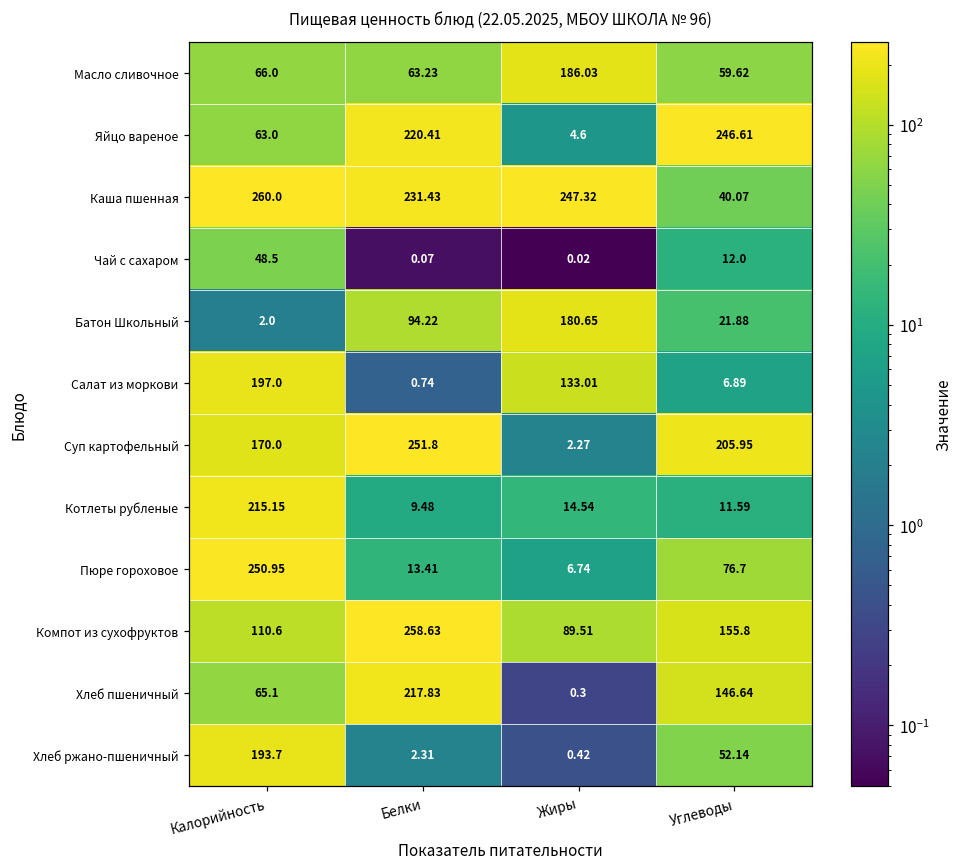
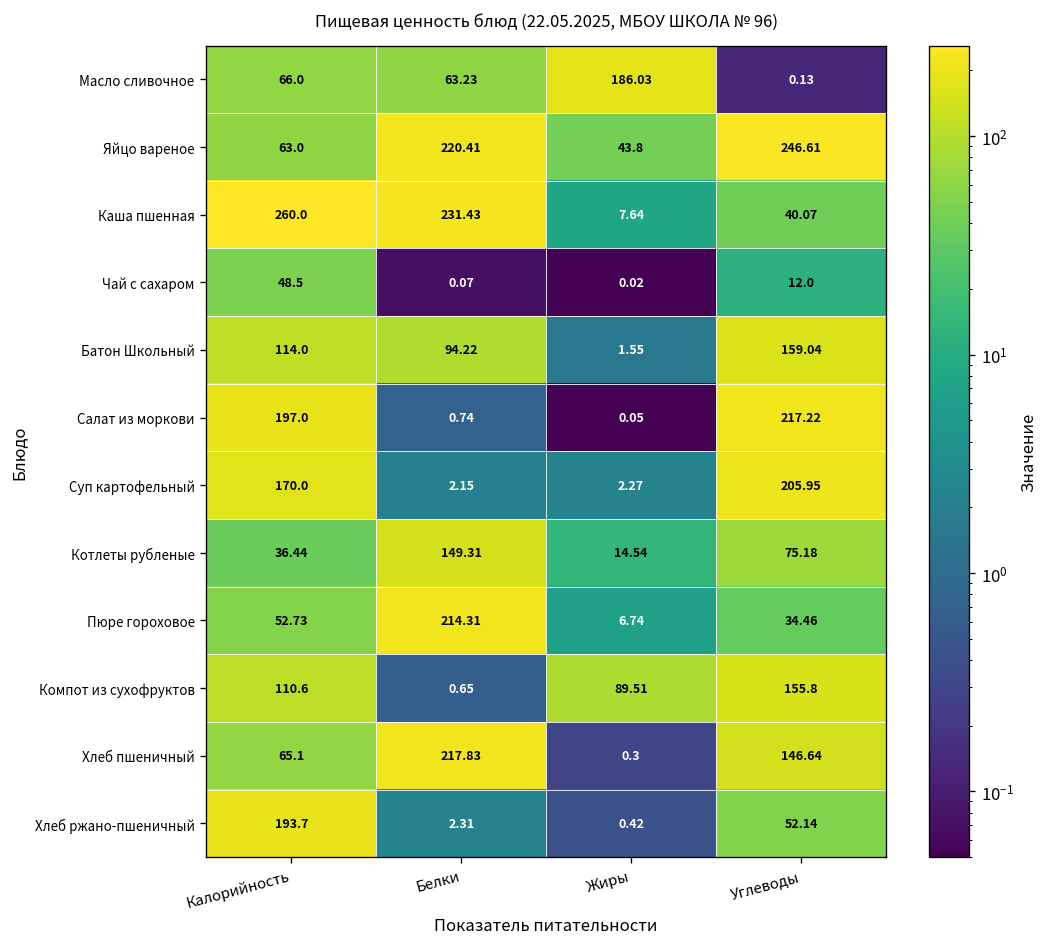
Масло сливочное, Углеводы: 59.62 -> 0.13
Яйцо вареное, Жиры: 4.6 -> 43.8
Каша пшенная, Жиры: 247.32 -> 7.64
Батон Школьный, Калорийность: 2.0 -> 114.0
Батон Школьный, Жиры: 180.65 -> 1.55
Батон Школьный, Углеводы: 21.88 -> 159.04
Салат из моркови, Жиры: 133.01 -> 0.05
Салат из моркови, Углеводы: 6.89 -> 217.22
Суп картофельный, Белки: 251.8 -> 2.15
Котлеты рубленые, Калорийность: 215.15 -> 36.44
Котлеты рубленые, Белки: 9.48 -> 149.31
Котлеты рубленые, Углеводы: 11.59 -> 75.18
Пюре гороховое, Калорийность: 250.95 -> 52.73
Пюре гороховое, Белки: 13.41 -> 214.31
Пюре гороховое, Углеводы: 76.7 -> 34.46
Компот из сухофруктов, Белки: 258.63 -> 0.65
